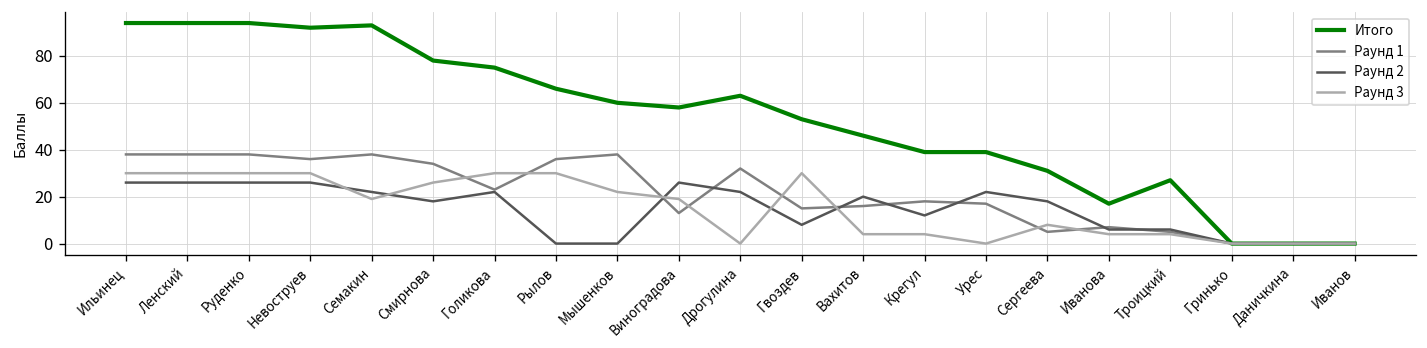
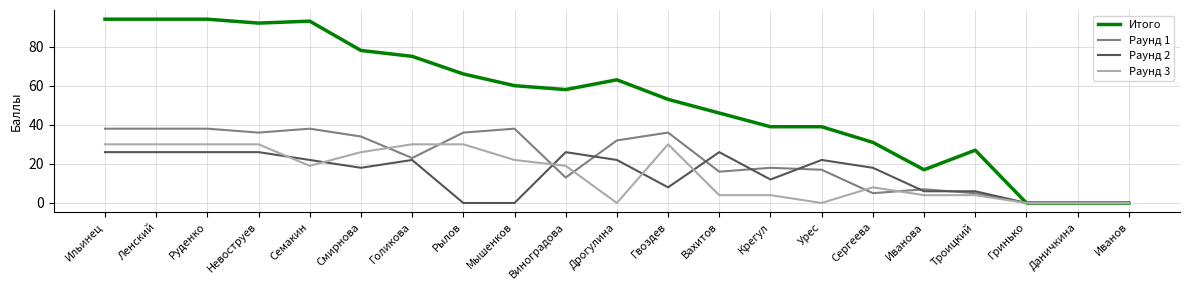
Раунд 1, Гвоздев: 15 -> 36
Раунд 2, Вахитов: 20 -> 26
